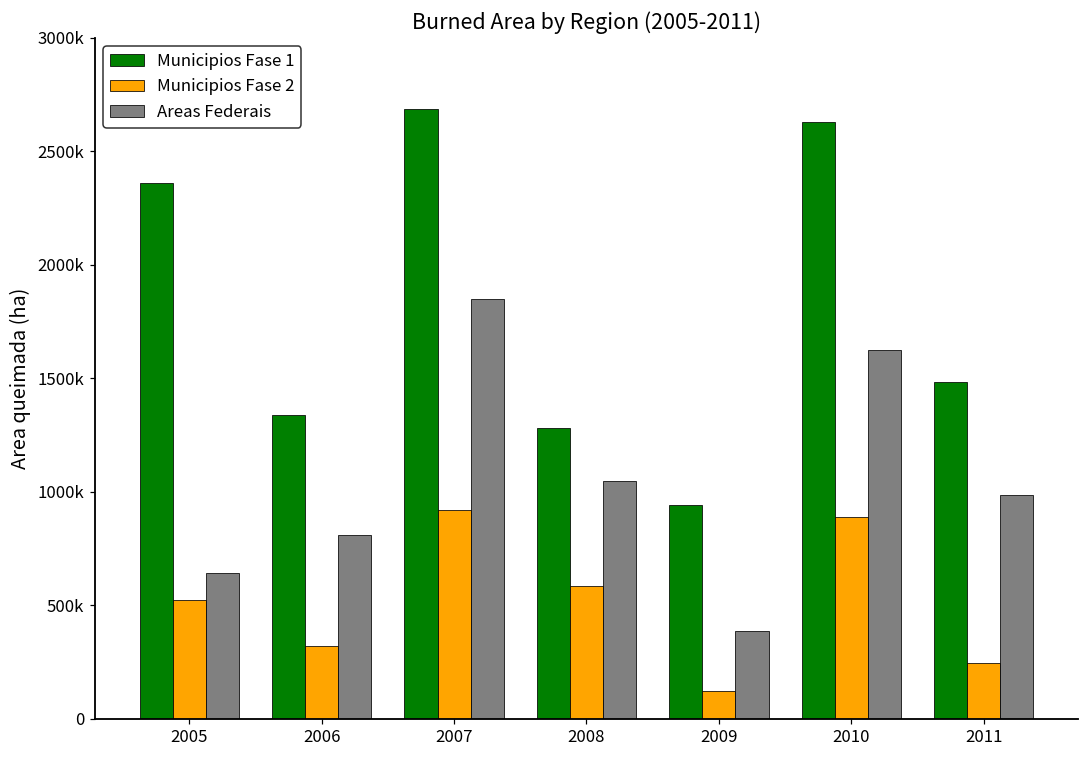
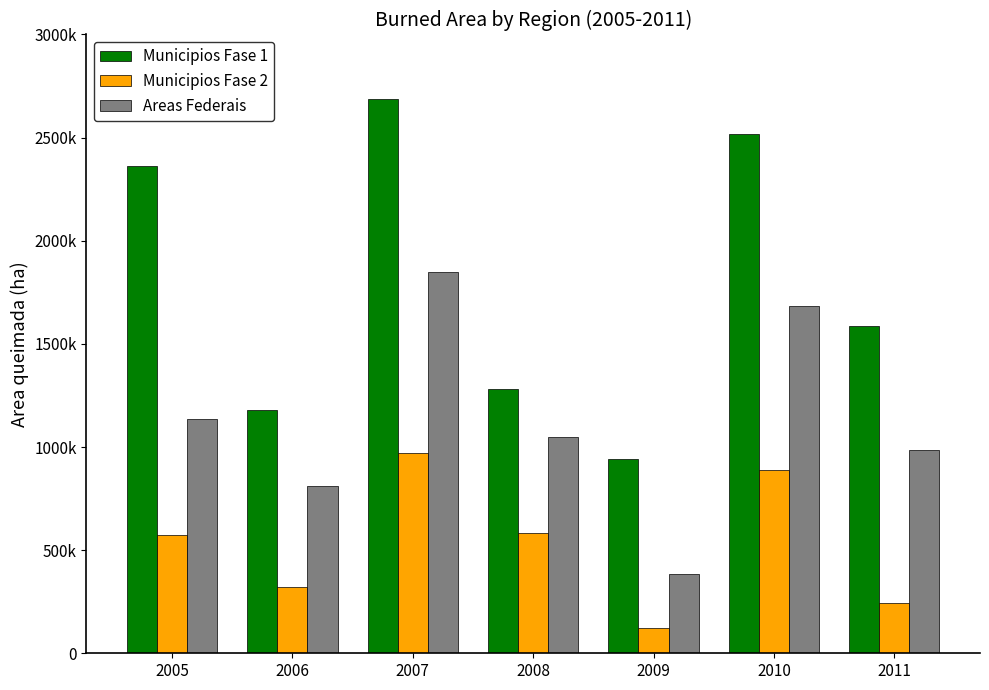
Municipios Fase 2, 2005: 520000 -> 570000
Areas Federais, 2005: 640000 -> 1140000
Municipios Fase 1, 2006: 1340000 -> 1180000
Municipios Fase 2, 2007: 920000 -> 970000
Municipios Fase 1, 2010: 2630000 -> 2520000
Areas Federais, 2010: 1630000 -> 1680000
Municipios Fase 1, 2011: 1480000 -> 1590000
